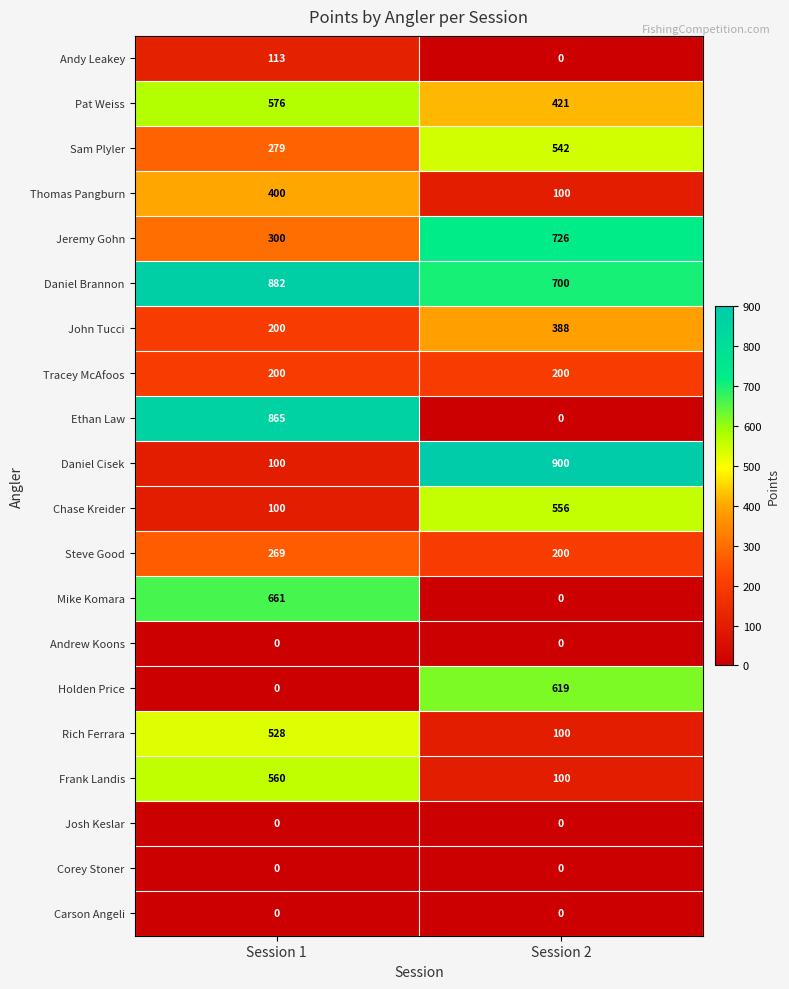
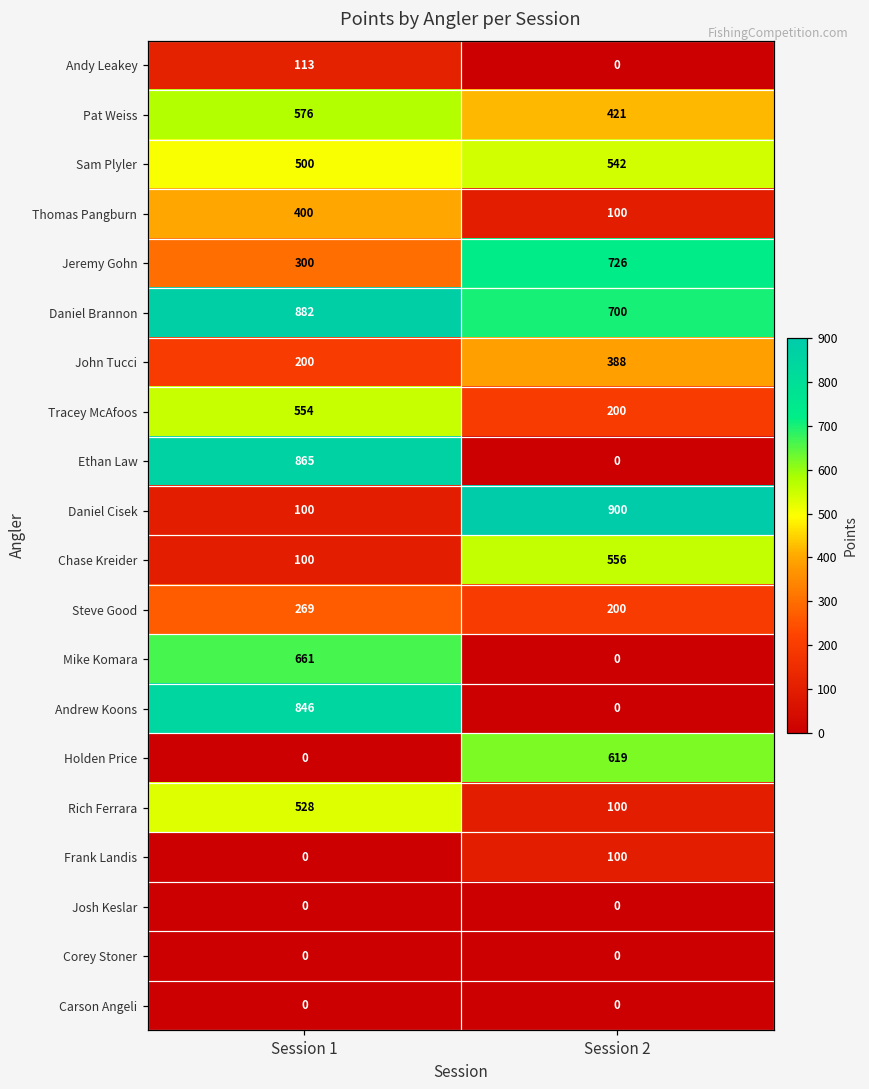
Sam Plyler, Session 1: 279 -> 500
Tracey McAfoos, Session 1: 200 -> 554
Andrew Koons, Session 1: 0 -> 846
Frank Landis, Session 1: 560 -> 0
